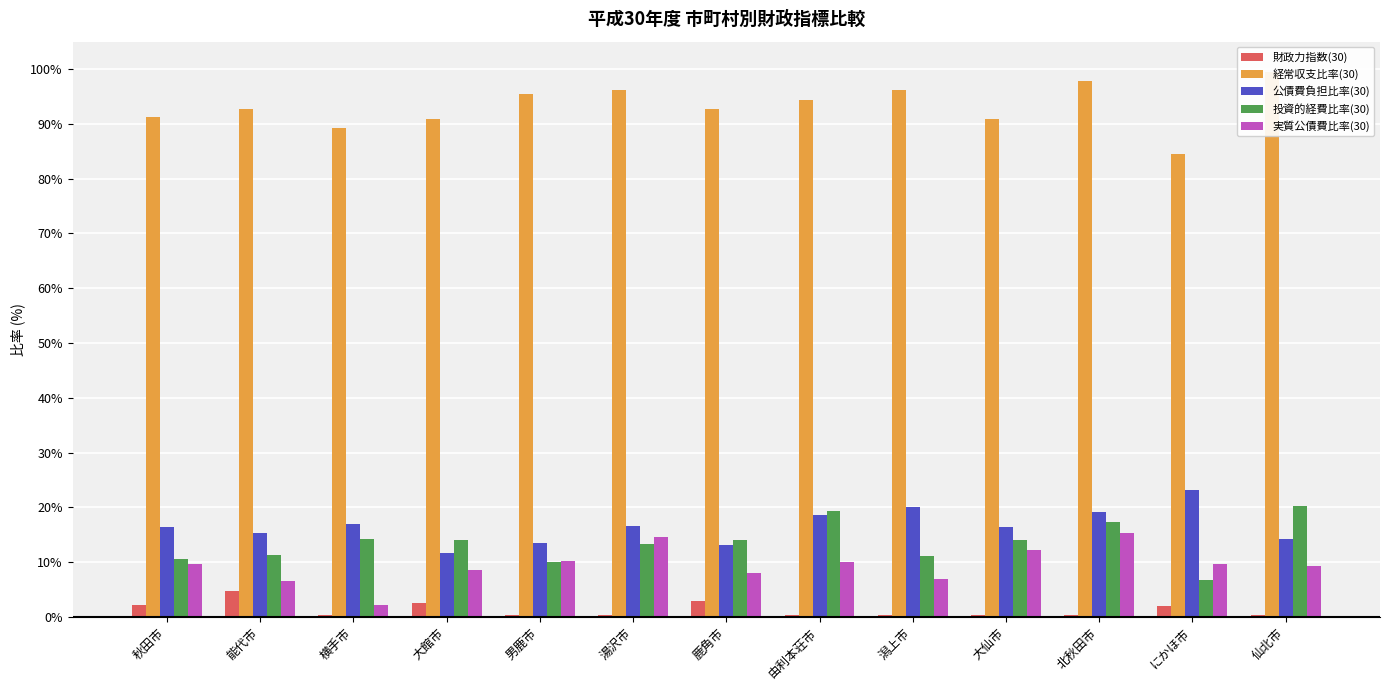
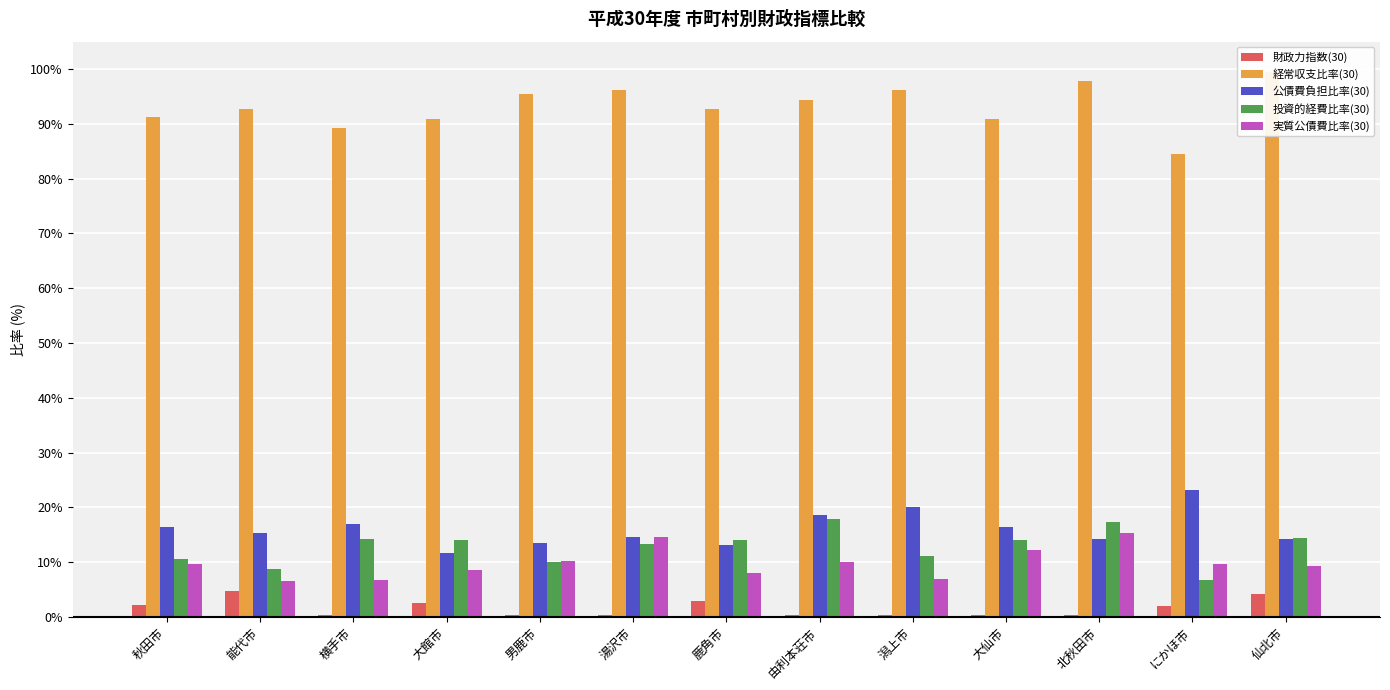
投資的経費比率(30), 能代市: 11% -> 9%
実質公債費比率(30), 横手市: 2% -> 7%
公債費負担比率(30), 湯沢市: 17% -> 15%
投資的経費比率(30), 由利本荘市: 19% -> 18%
公債費負担比率(30), 北秋田市: 19% -> 14%
財政力指数(30), 仙北市: 0% -> 4%
投資的経費比率(30), 仙北市: 20% -> 14%
